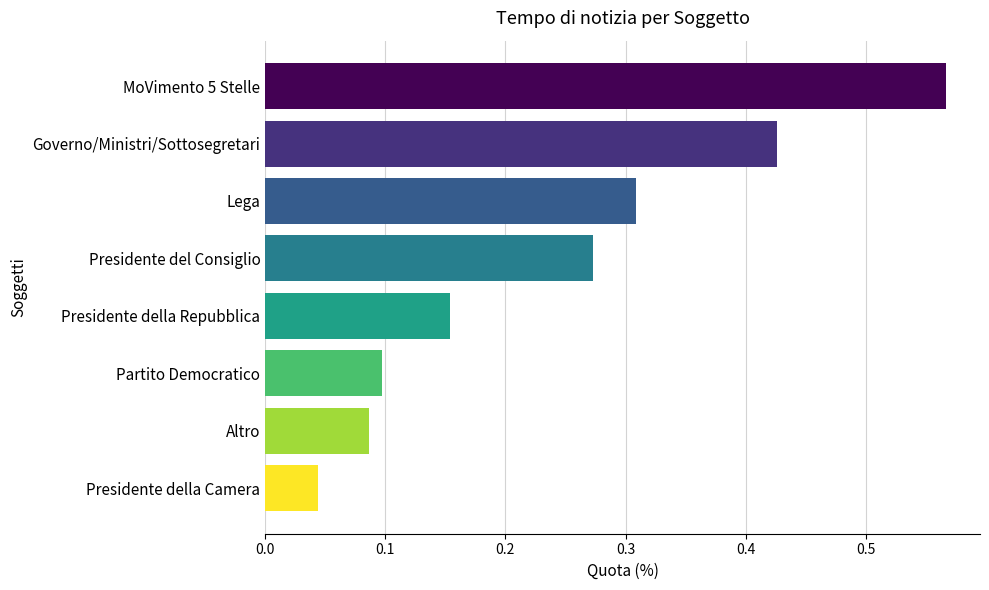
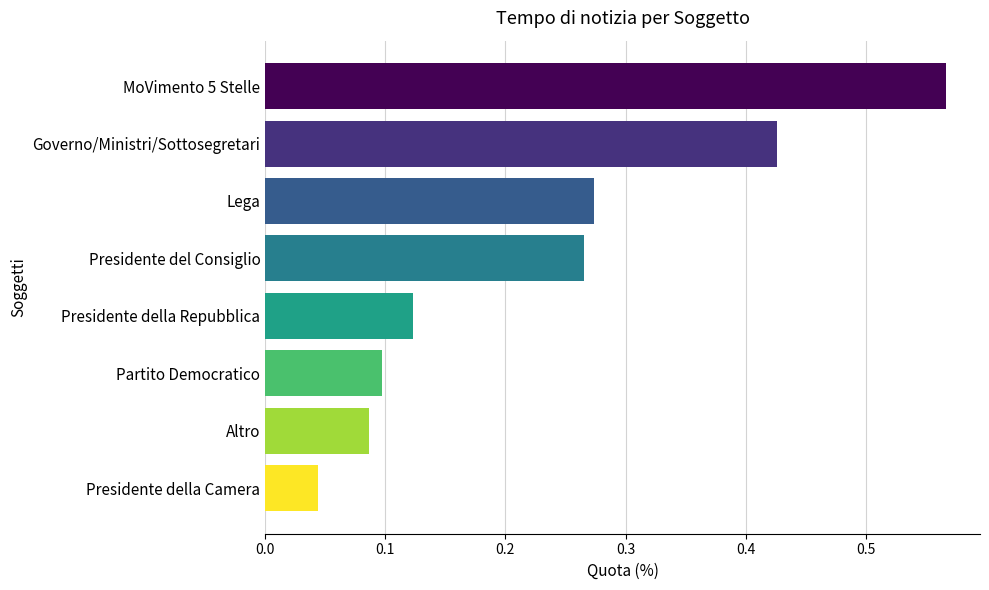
Lega: 0.308 -> 0.273
Presidente del Consiglio: 0.273 -> 0.266
Presidente della Repubblica: 0.154 -> 0.123
